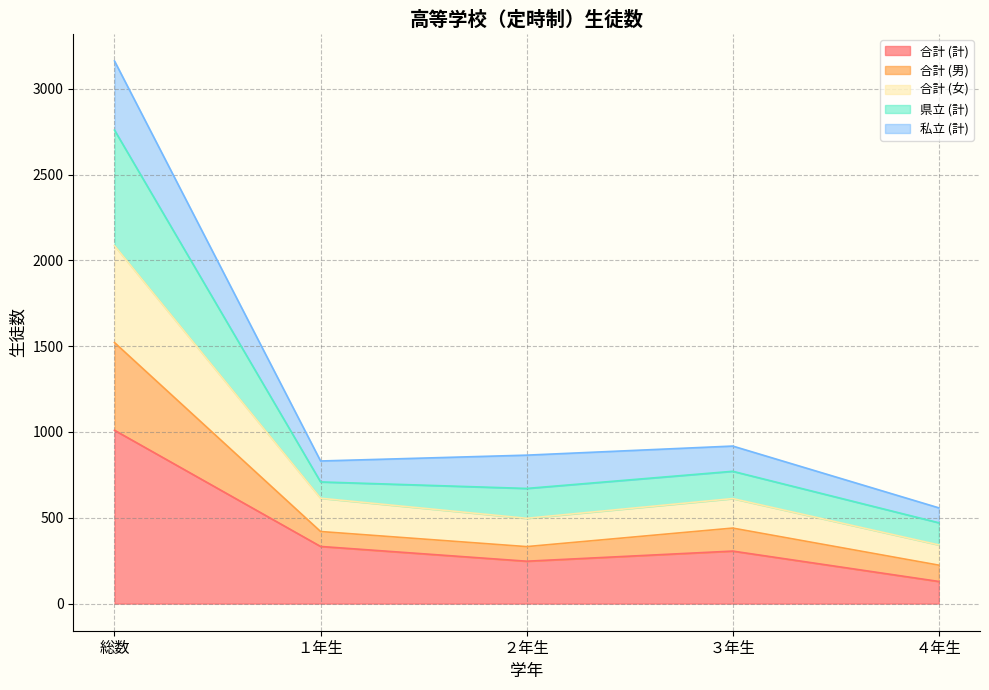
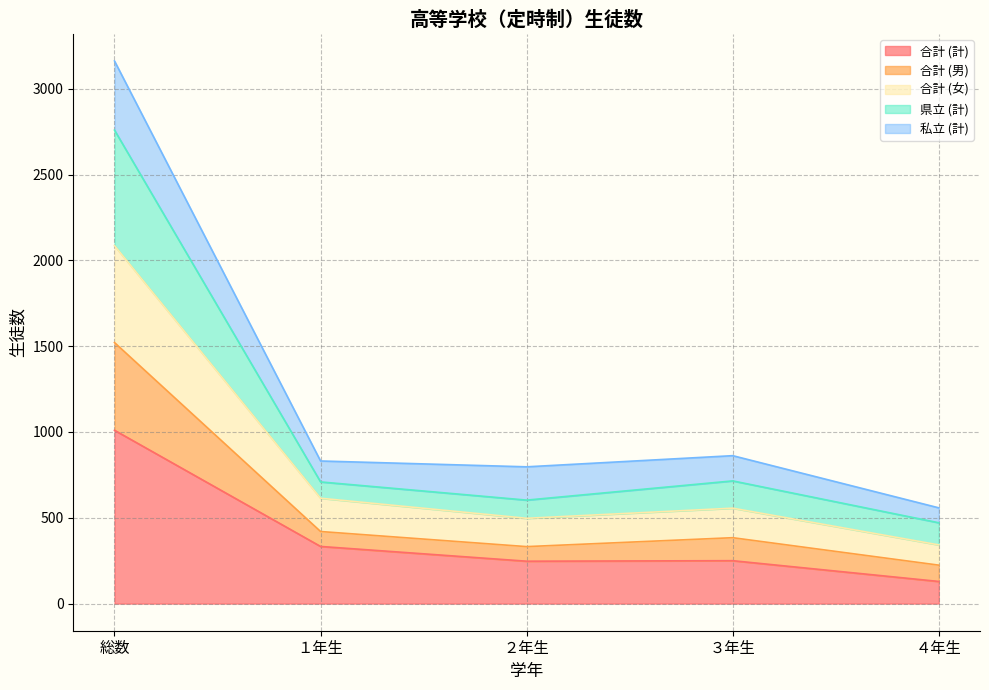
県立 (計), ２年生: 170 -> 110
合計 (計), ３年生: 310 -> 250
